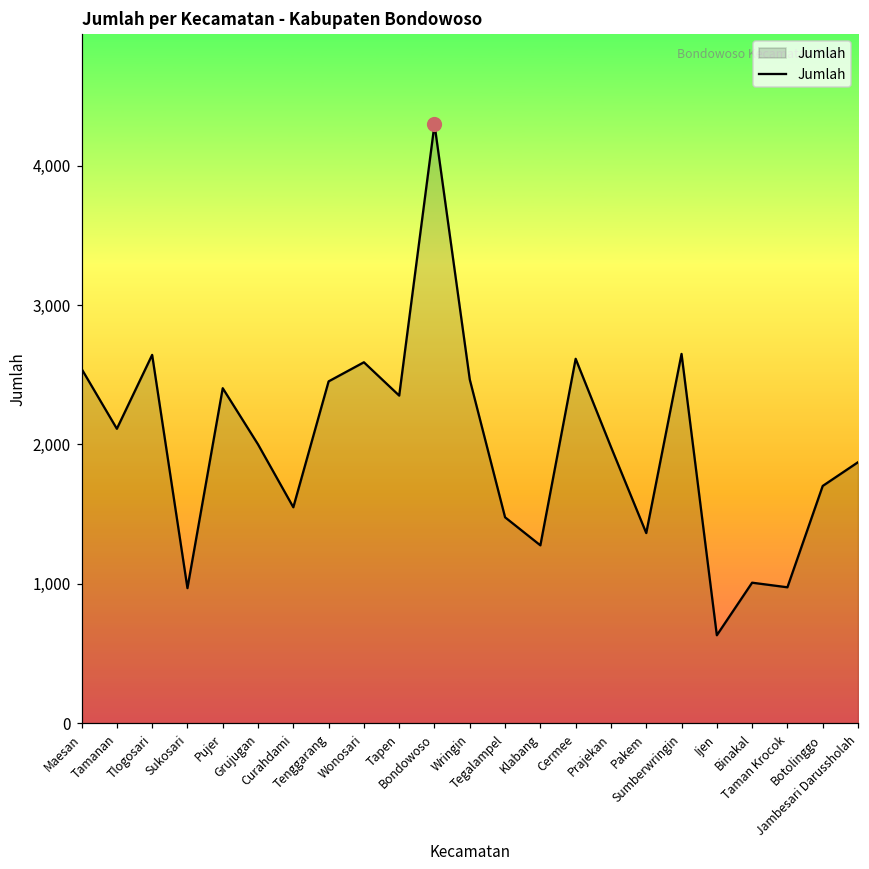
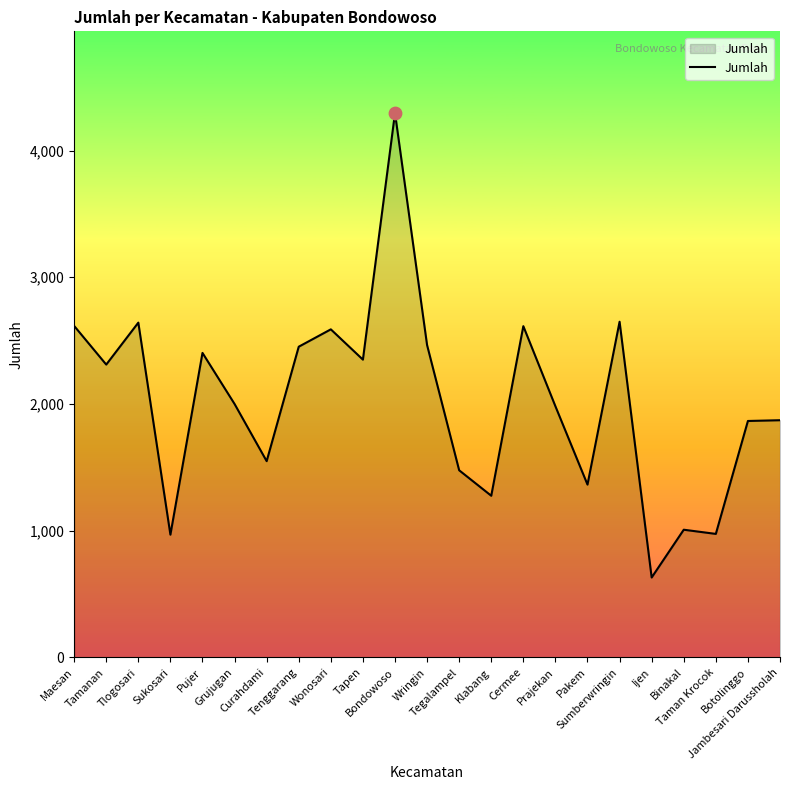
Jumlah, Maesan: 2,540 -> 2,620
Jumlah, Tamanan: 2,110 -> 2,310
Jumlah, Botolinggo: 1,700 -> 1,870
